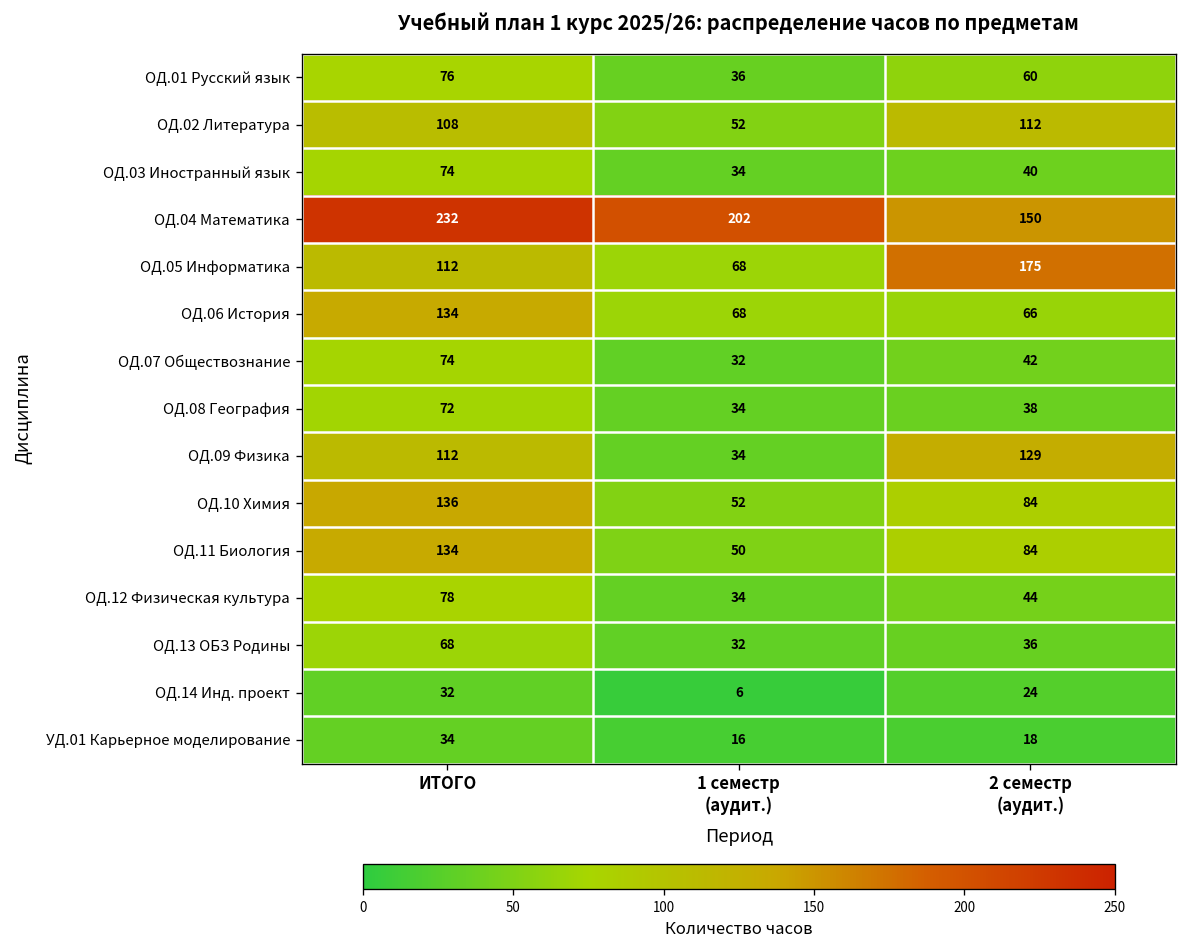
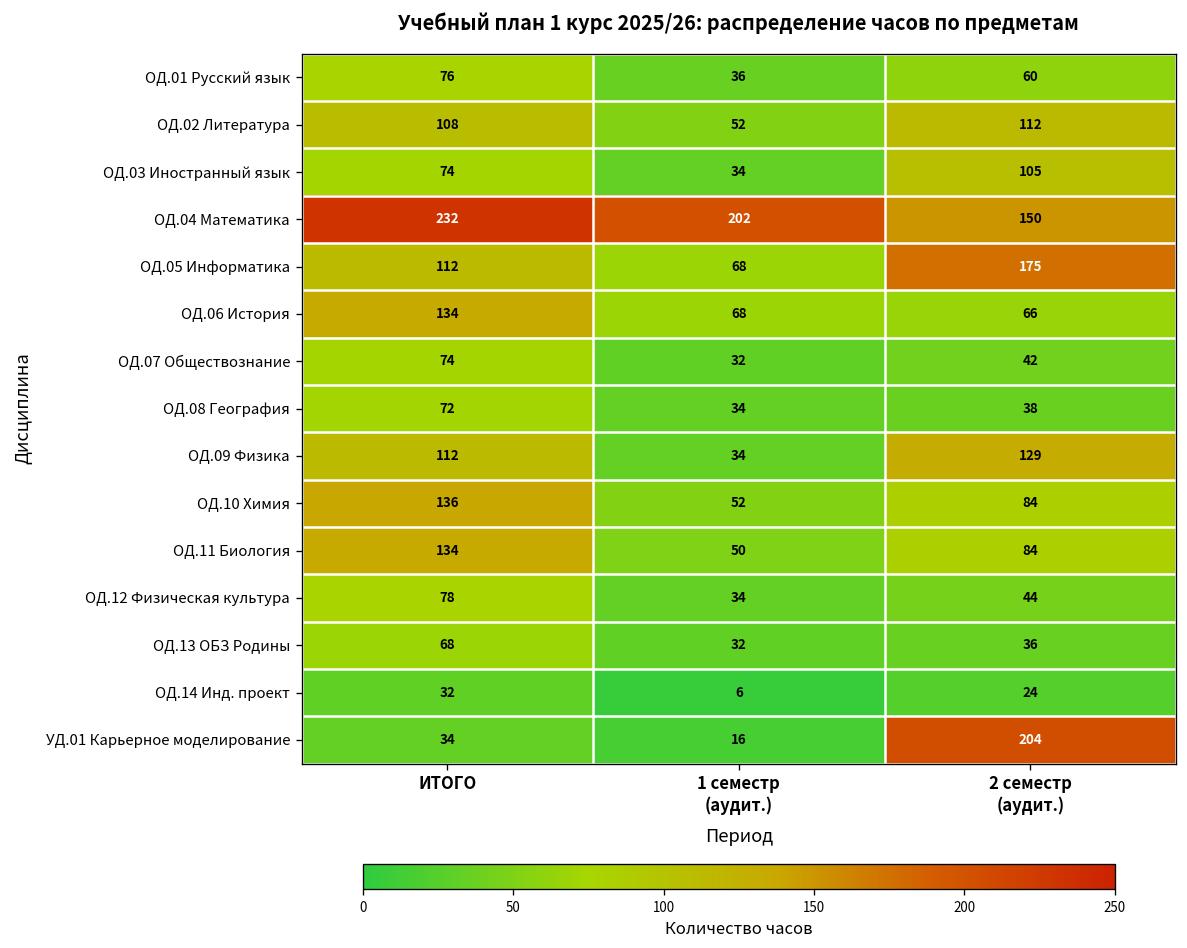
ОД.03 Иностранный язык, 2 семестр (аудит.): 40 -> 105
УД.01 Карьерное моделирование, 2 семестр (аудит.): 18 -> 204
